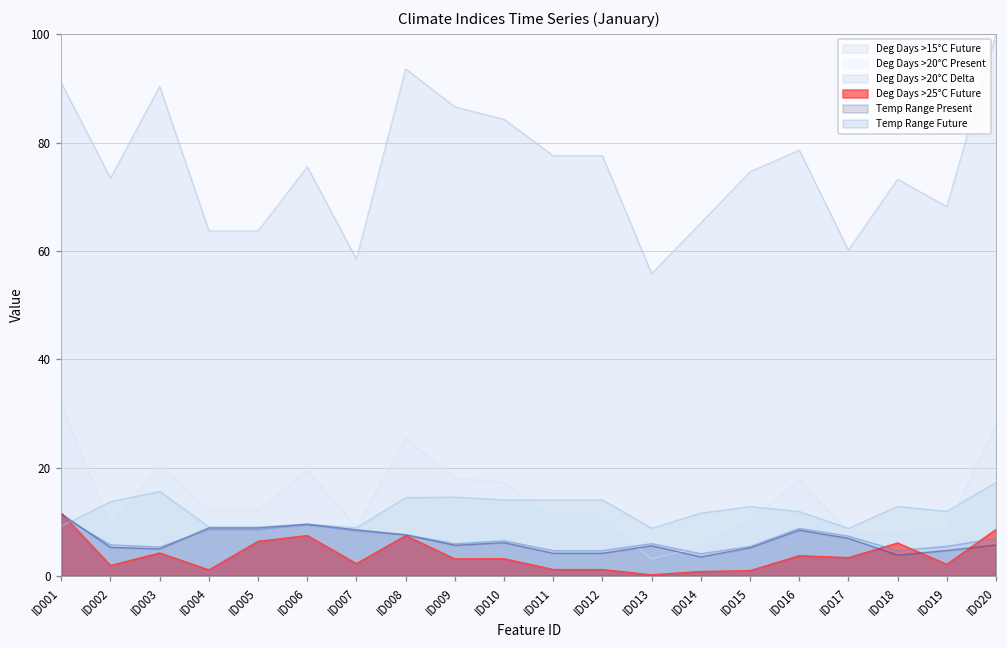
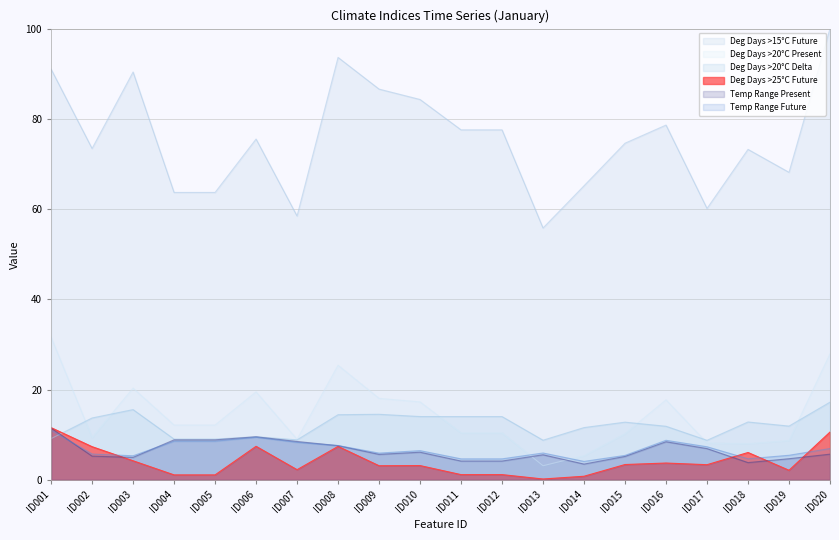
Deg Days >25°C Future, ID002: 2 -> 7
Deg Days >25°C Future, ID005: 6 -> 1
Deg Days >25°C Future, ID015: 1 -> 3
Deg Days >25°C Future, ID020: 9 -> 11
